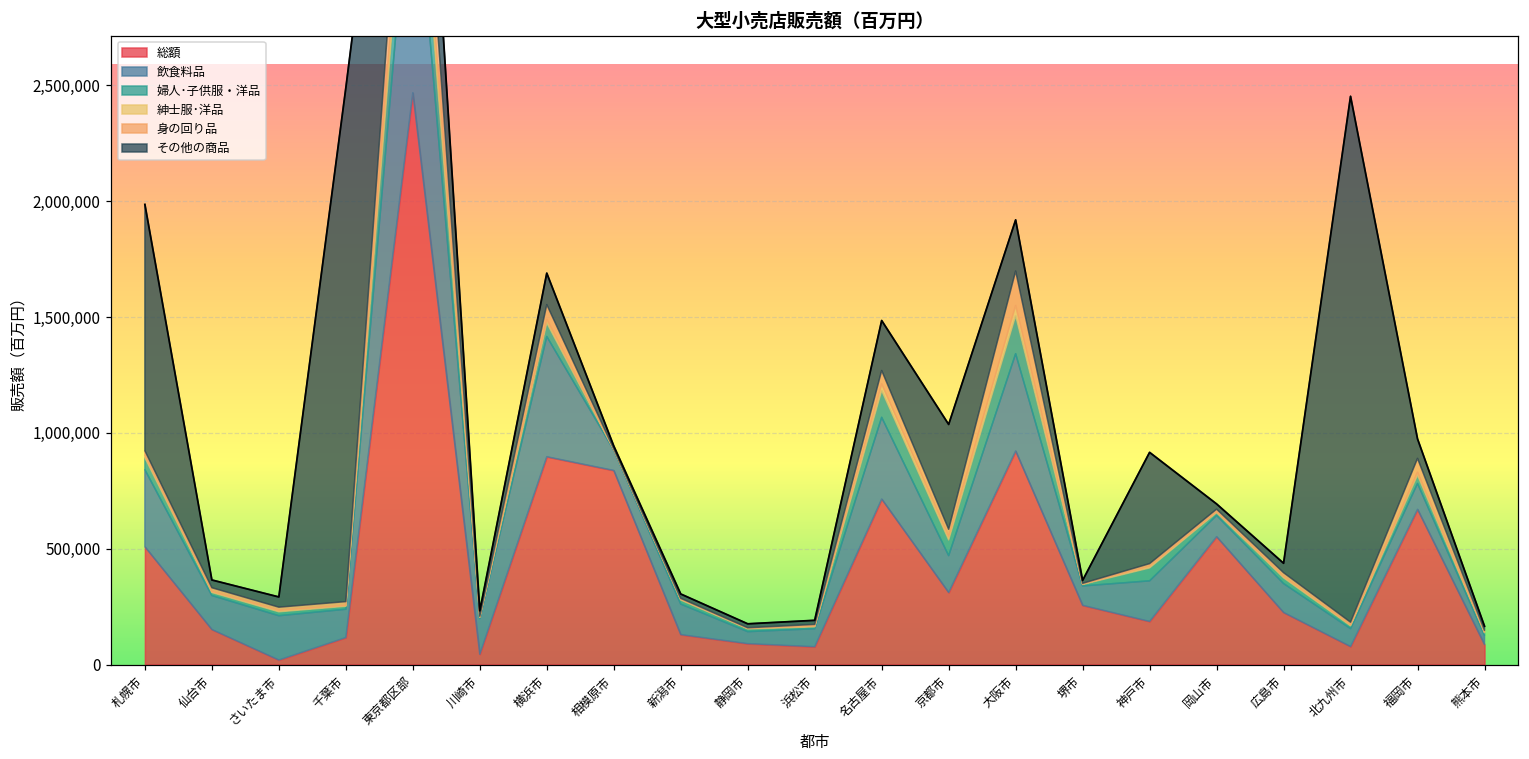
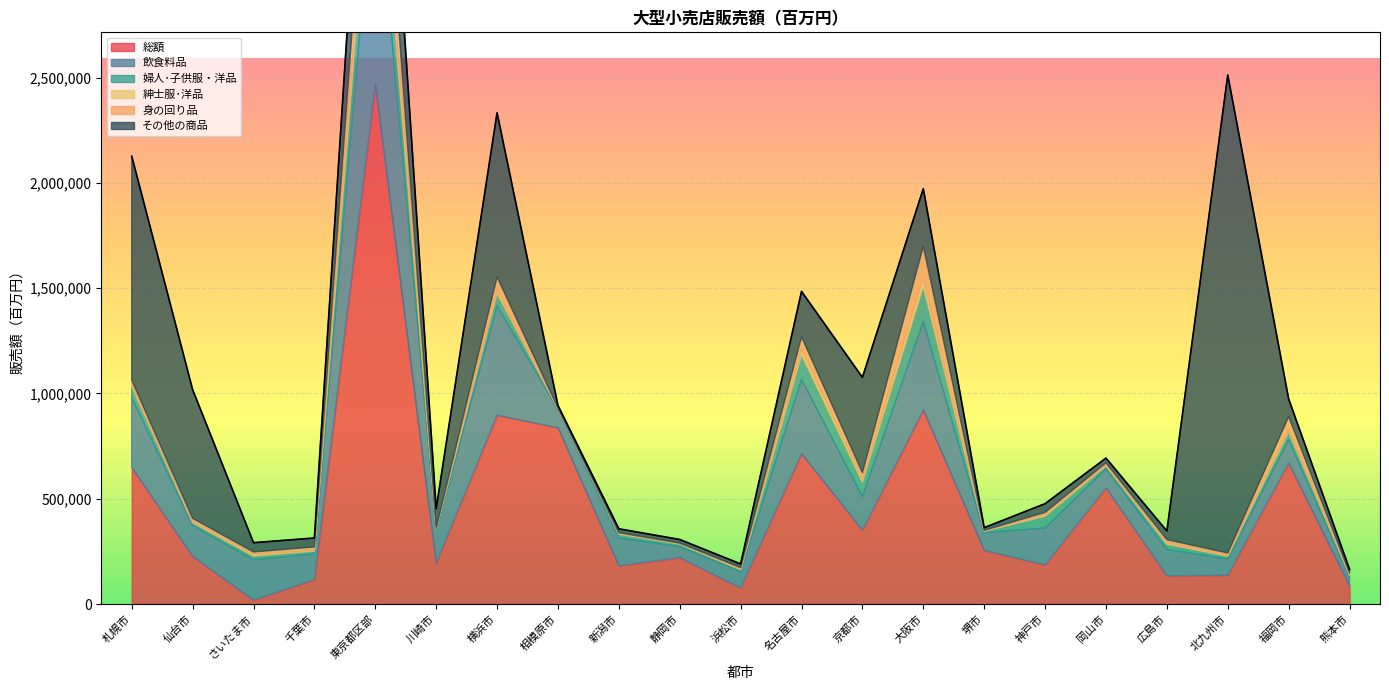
総額, 札幌市: 510,000 -> 650,000
総額, 仙台市: 150,000 -> 230,000
その他の商品, 仙台市: 30,000 -> 610,000
その他の商品, 千葉市: 2,220,000 -> 40,000
総額, 川崎市: 40,000 -> 200,000
その他の商品, 川崎市: 20,000 -> 90,000
その他の商品, 横浜市: 140,000 -> 780,000
総額, 新潟市: 130,000 -> 180,000
総額, 静岡市: 90,000 -> 220,000
総額, 京都市: 310,000 -> 350,000
その他の商品, 大阪市: 220,000 -> 270,000
その他の商品, 神戸市: 480,000 -> 40,000
総額, 広島市: 220,000 -> 130,000
総額, 北九州市: 80,000 -> 140,000
